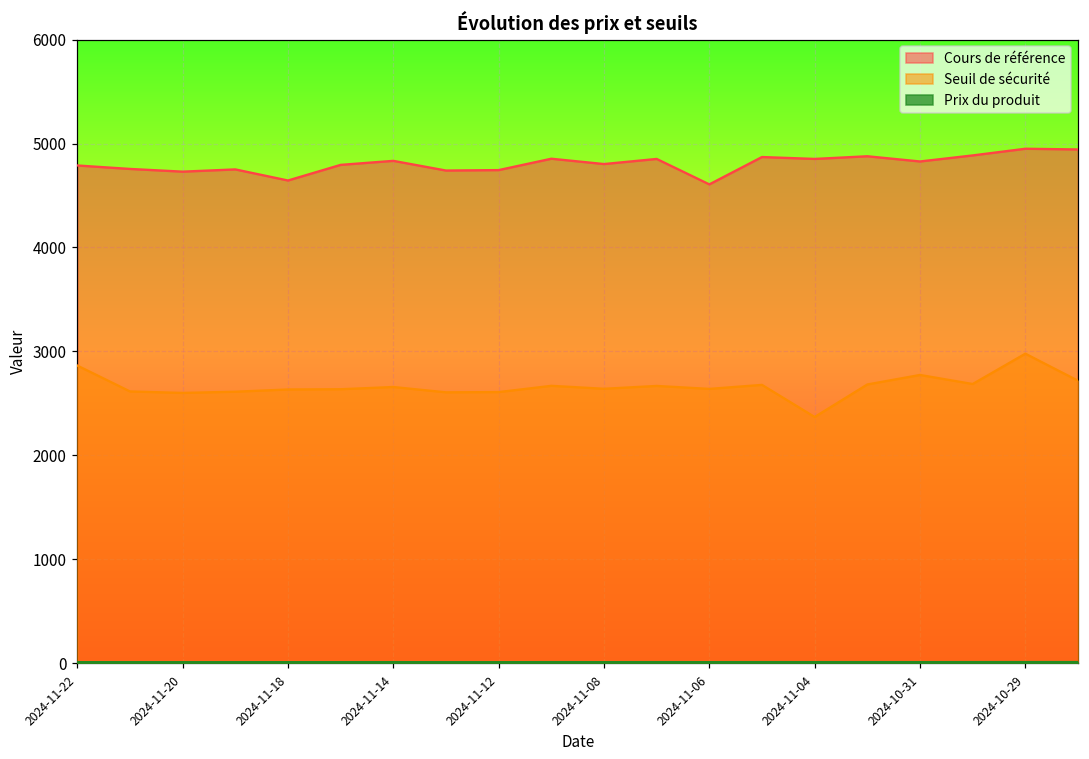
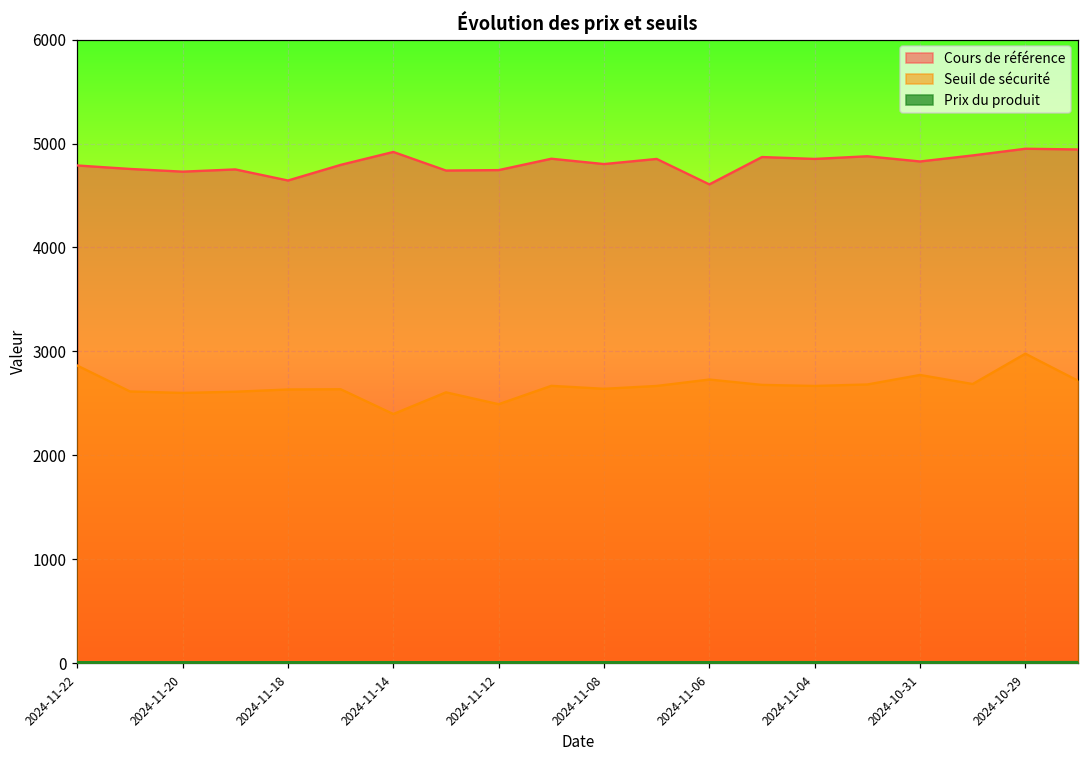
Cours de référence, 2024-11-14: 4800 -> 4900
Seuil de sécurité, 2024-11-14: 2700 -> 2400
Seuil de sécurité, 2024-11-12: 2600 -> 2500
Seuil de sécurité, 2024-11-06: 2600 -> 2700
Seuil de sécurité, 2024-11-04: 2400 -> 2700
